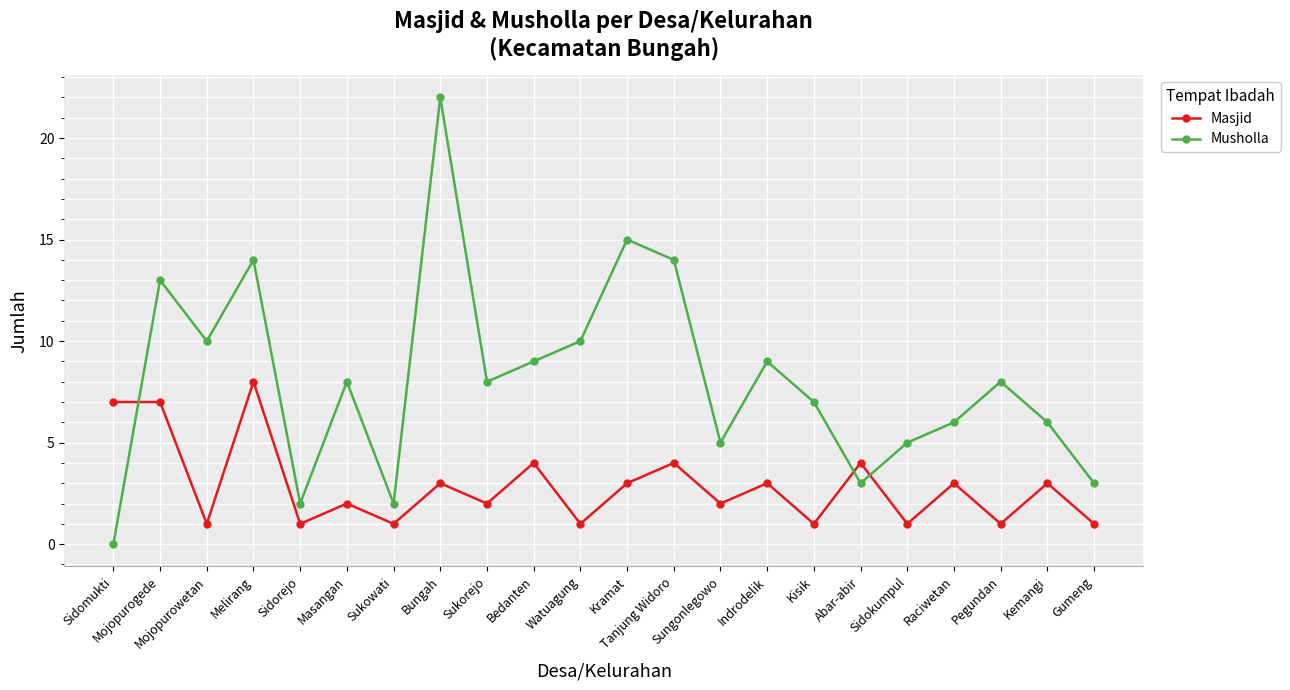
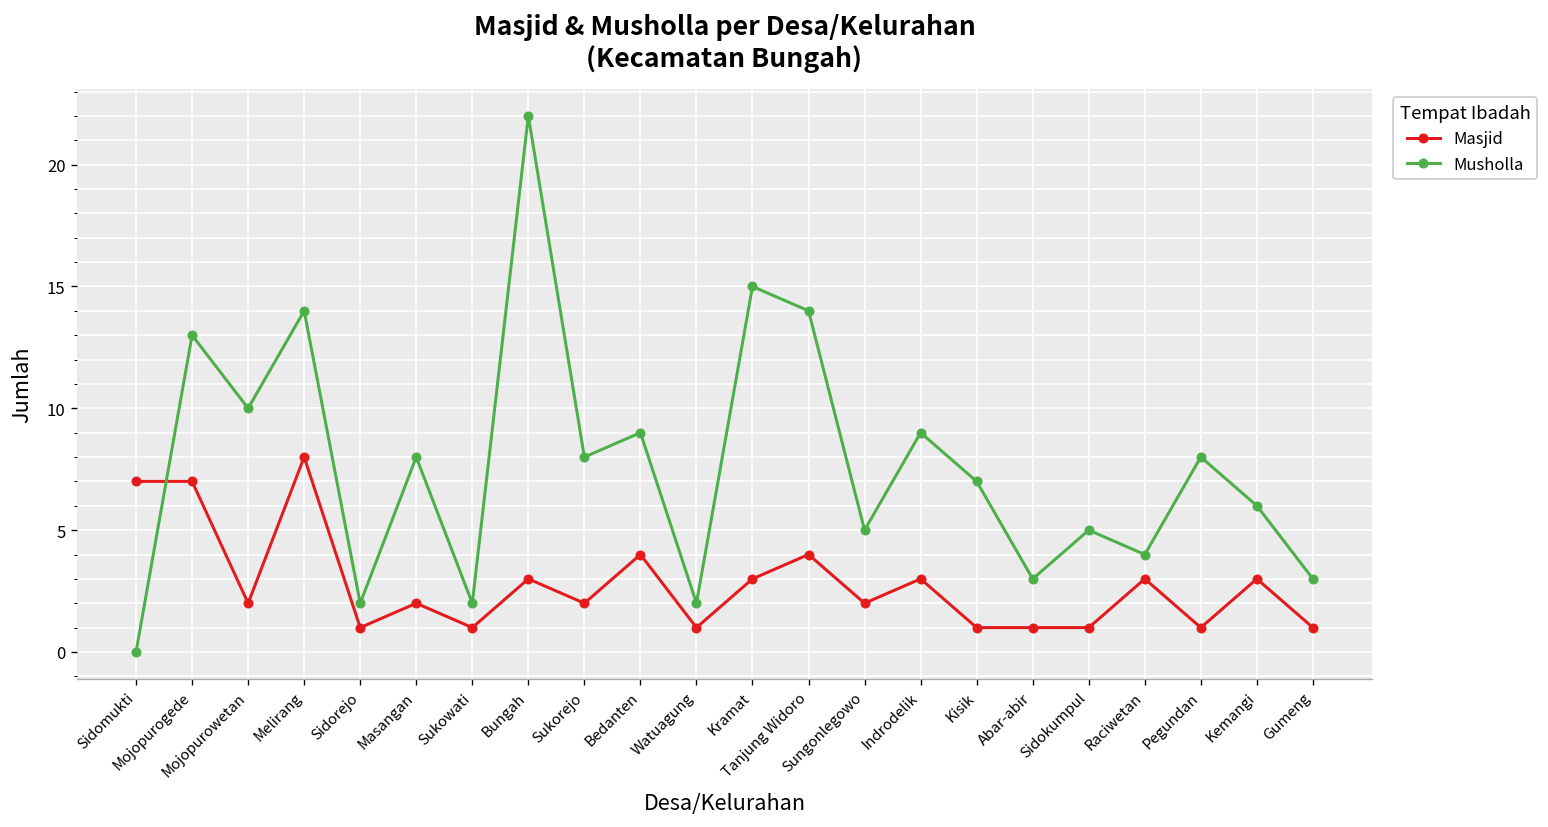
Masjid, Mojopurowetan: 1 -> 2
Musholla, Watuagung: 10 -> 2
Masjid, Abar-abir: 4 -> 1
Musholla, Raciwetan: 6 -> 4
